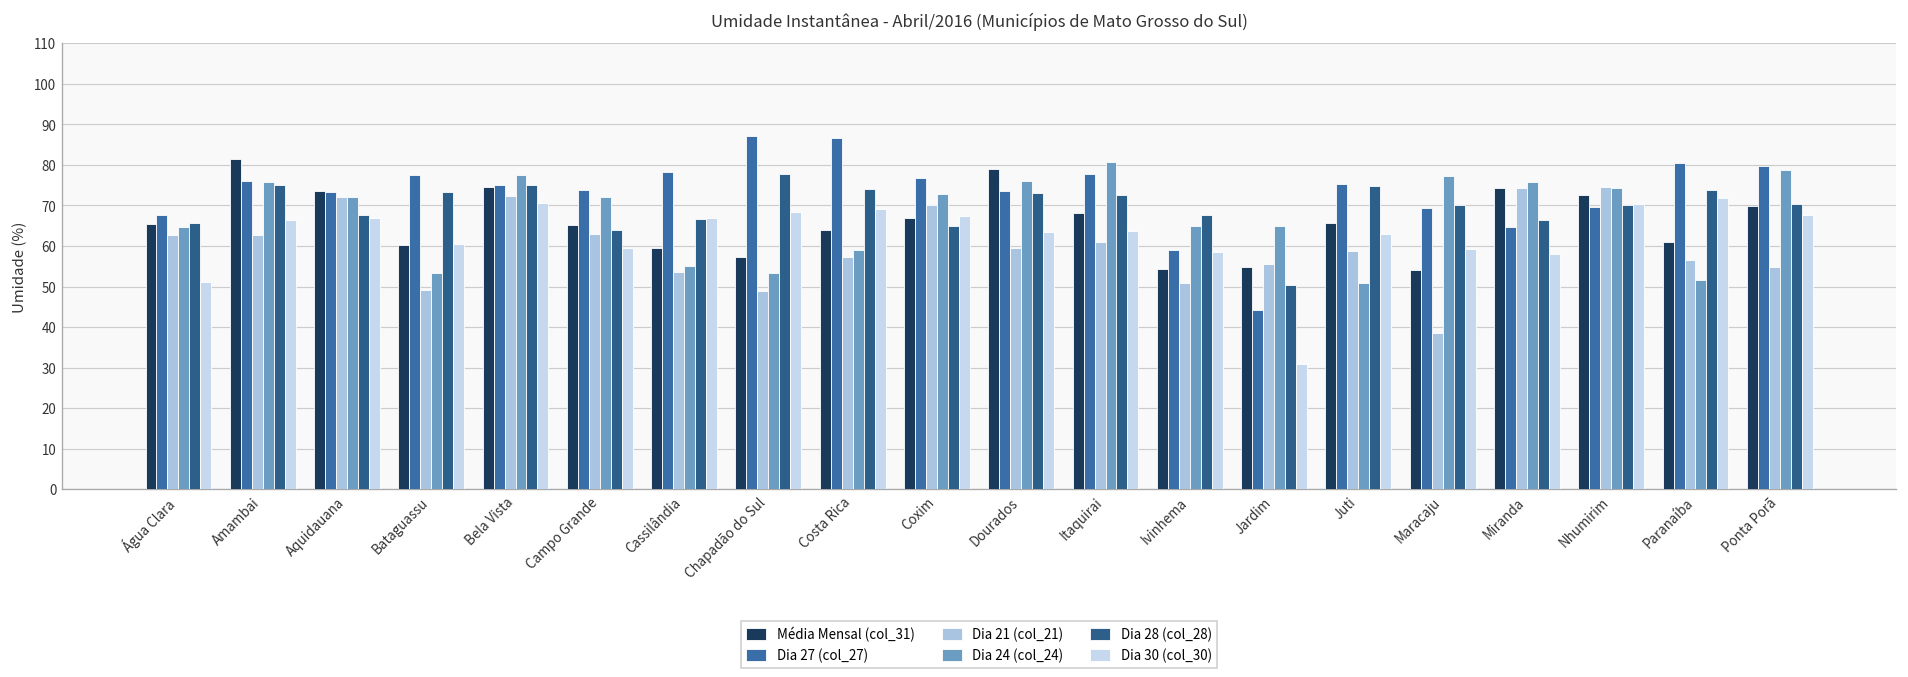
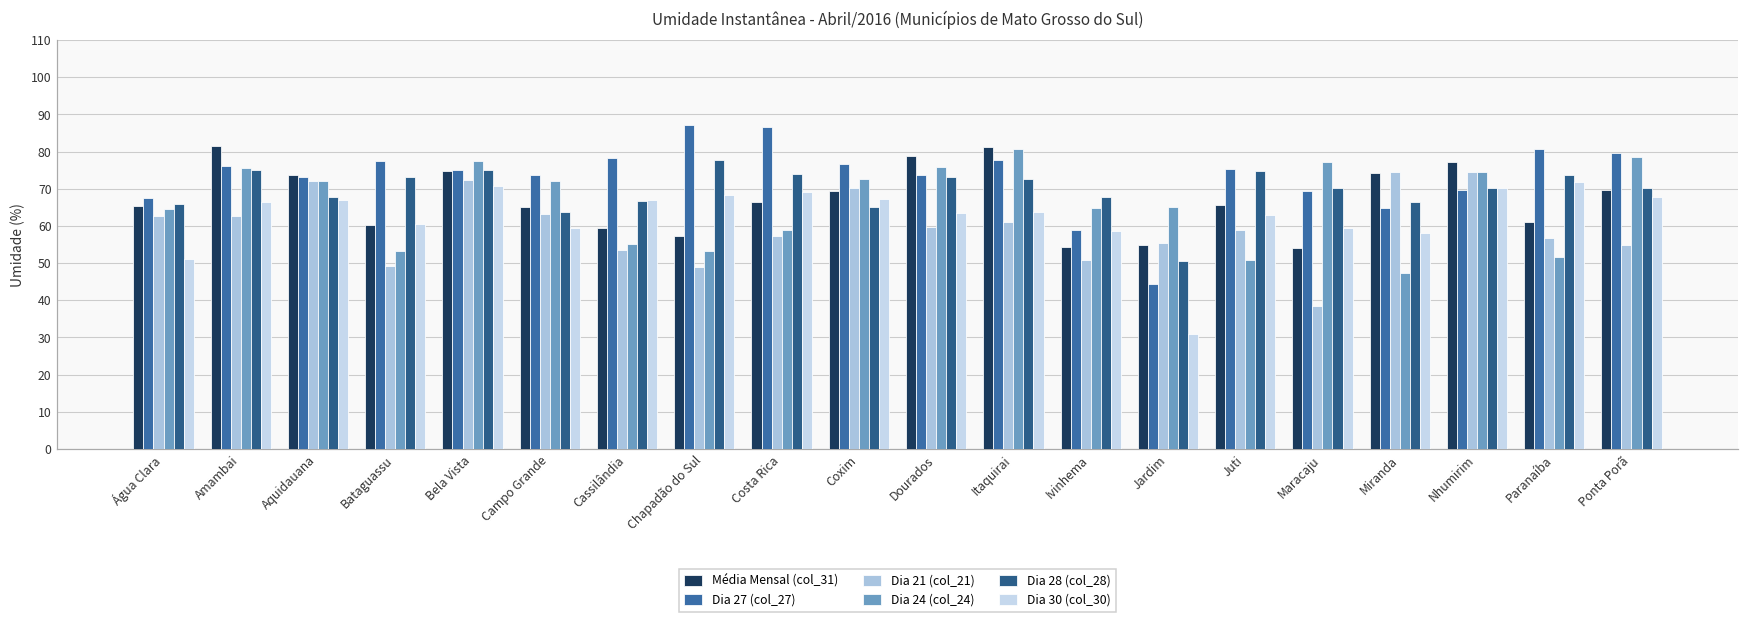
Média Mensal (col_31), Costa Rica: 64 -> 66
Média Mensal (col_31), Coxim: 67 -> 69
Média Mensal (col_31), Itaquirai: 68 -> 81
Dia 24 (col_24), Miranda: 76 -> 47
Média Mensal (col_31), Nhumirim: 73 -> 77
